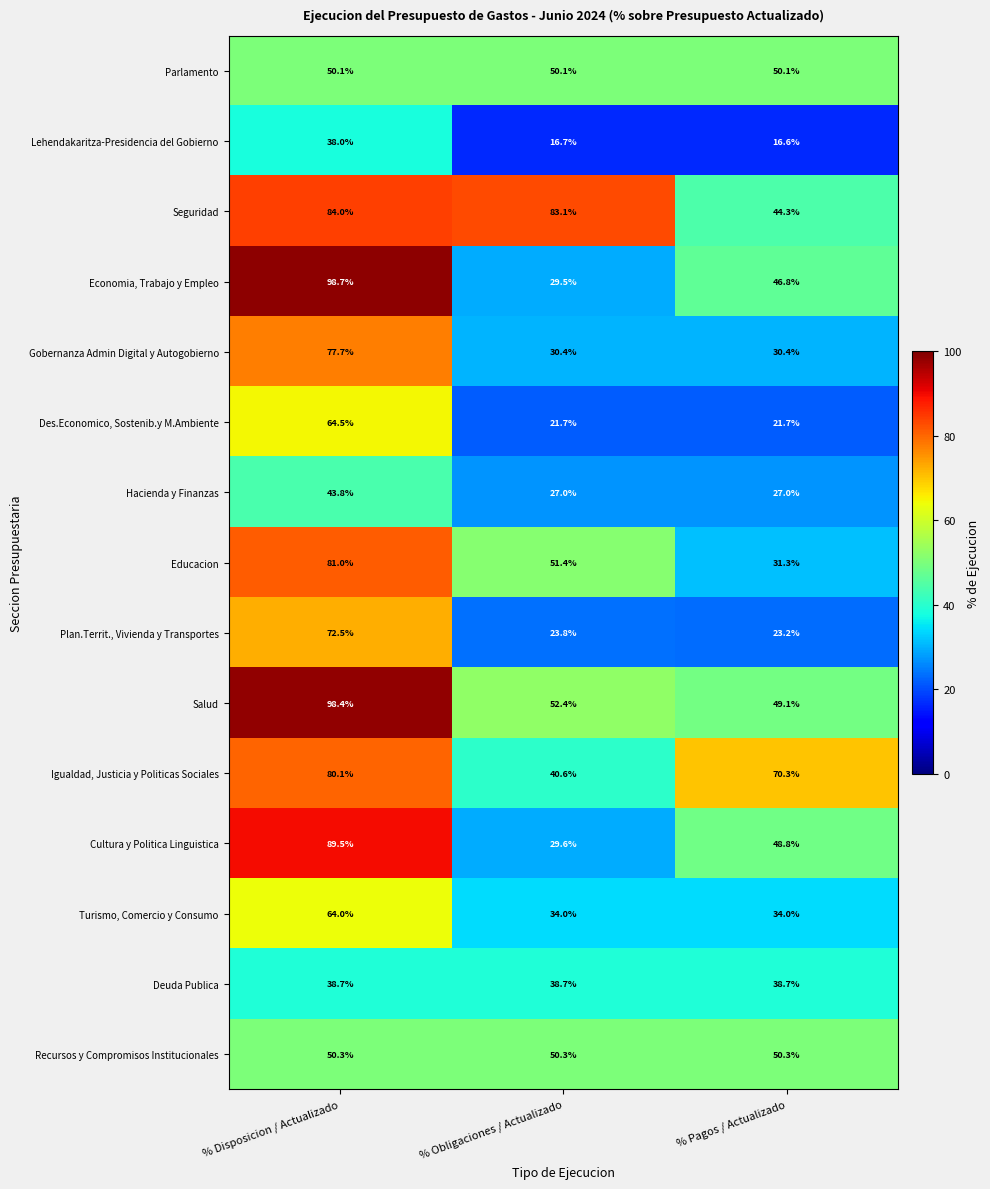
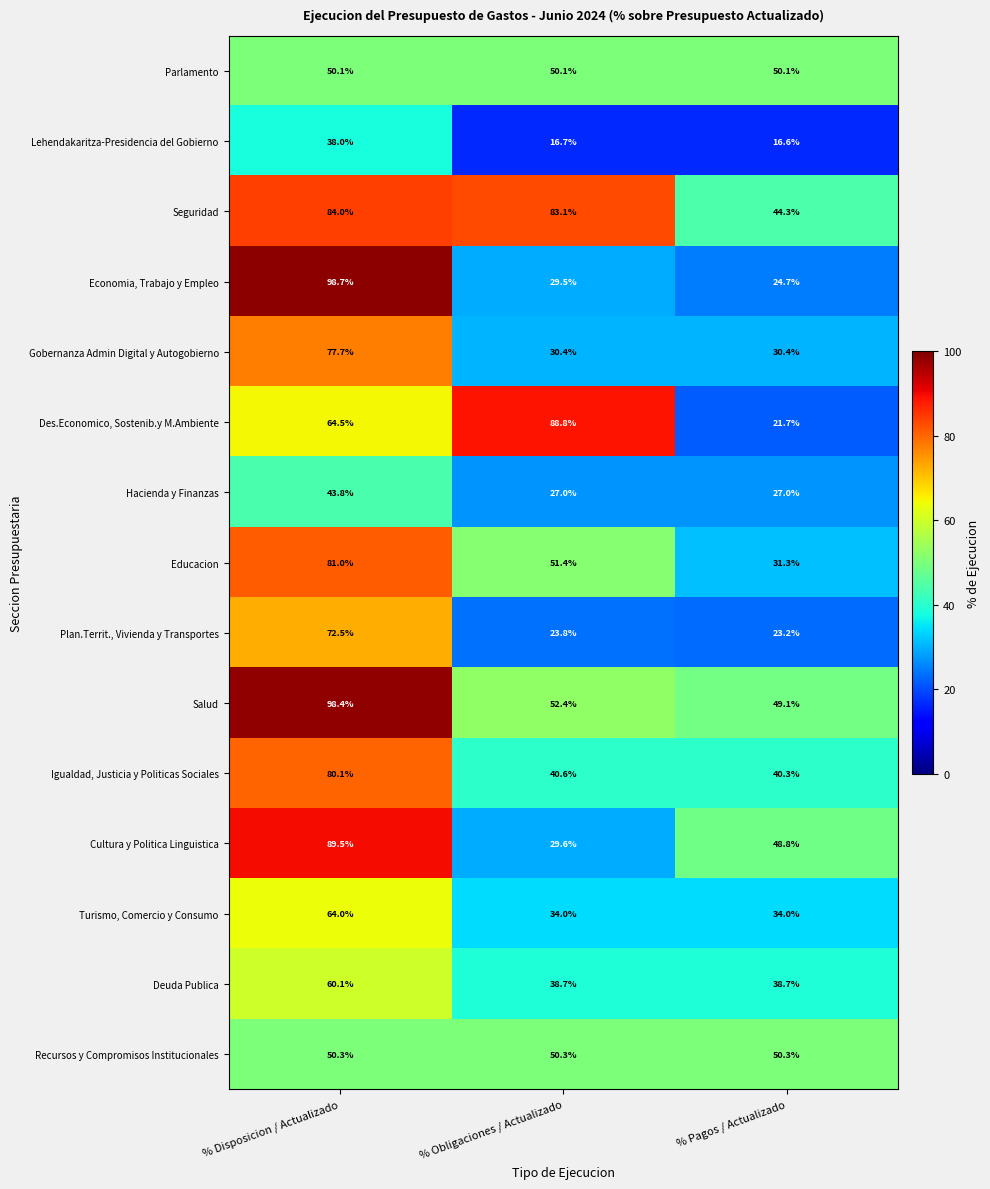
Economia, Trabajo y Empleo, % Pagos / Actualizado: 46.8% -> 24.7%
Des.Economico, Sostenib.y M.Ambiente, % Obligaciones / Actualizado: 21.7% -> 88.8%
Igualdad, Justicia y Politicas Sociales, % Pagos / Actualizado: 70.3% -> 40.3%
Deuda Publica, % Disposicion / Actualizado: 38.7% -> 60.1%
